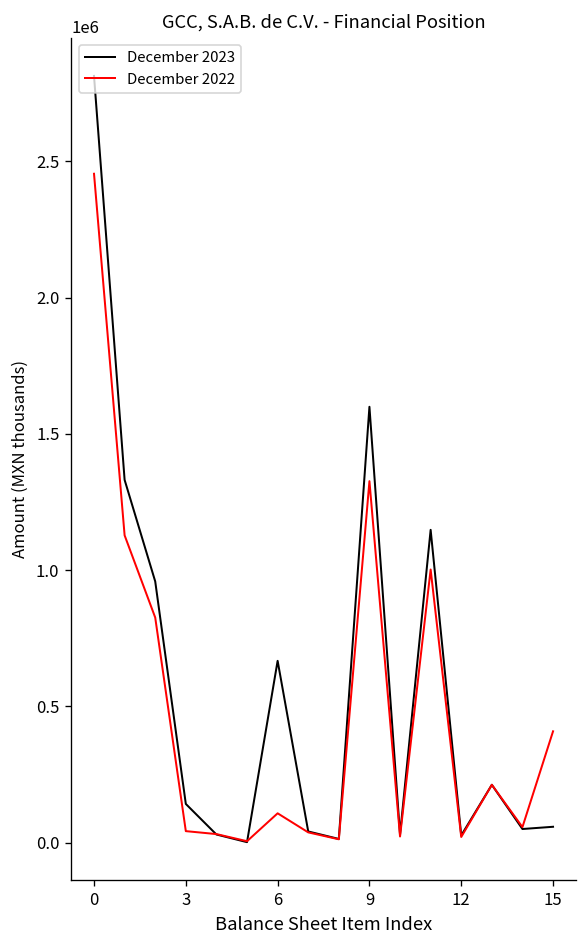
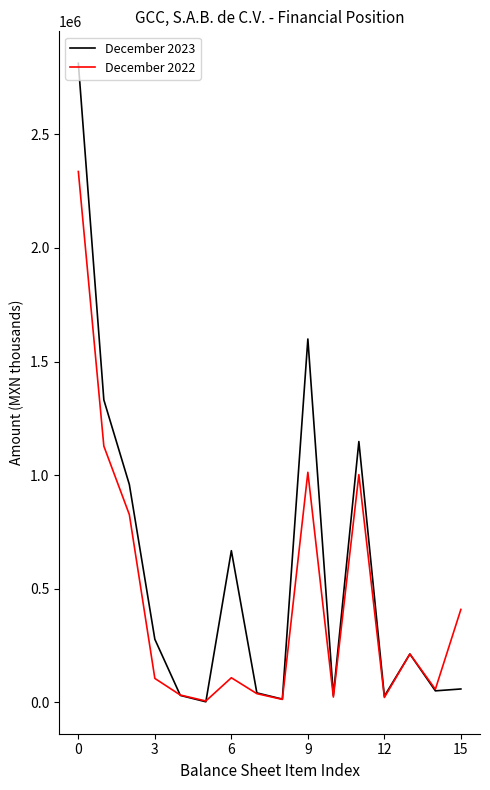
December 2022, 0: 2450000 -> 2340000
December 2023, 3: 140000 -> 280000
December 2022, 3: 40000 -> 110000
December 2022, 9: 1330000 -> 1010000
